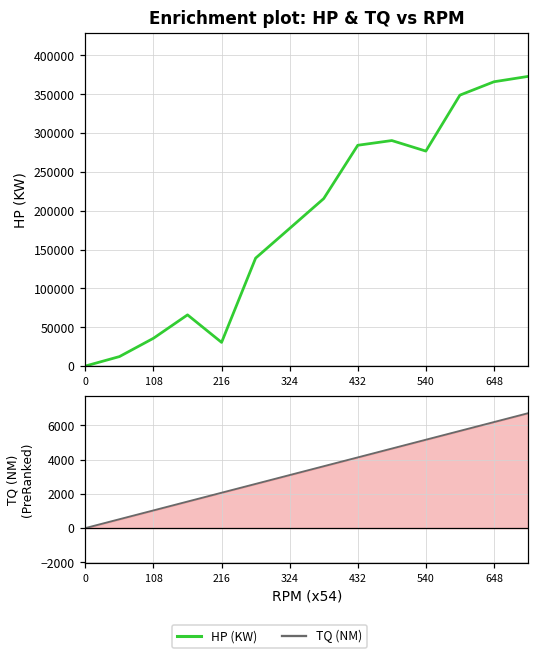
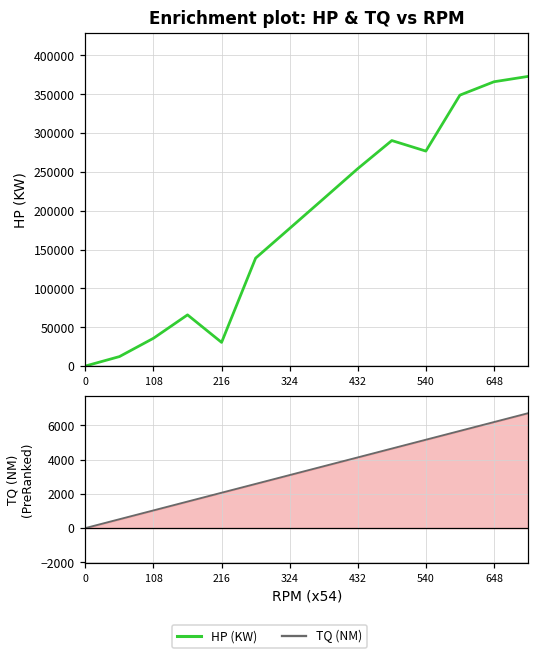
Enrichment plot: HP & TQ vs RPM, 432: 280000 -> 250000
